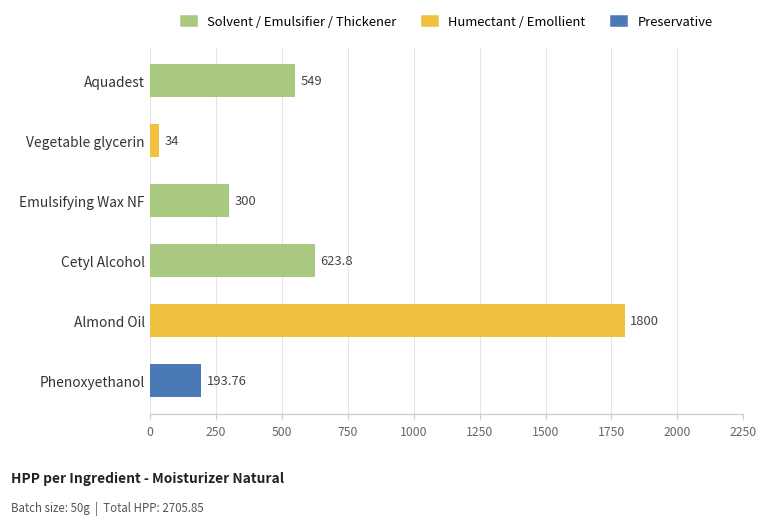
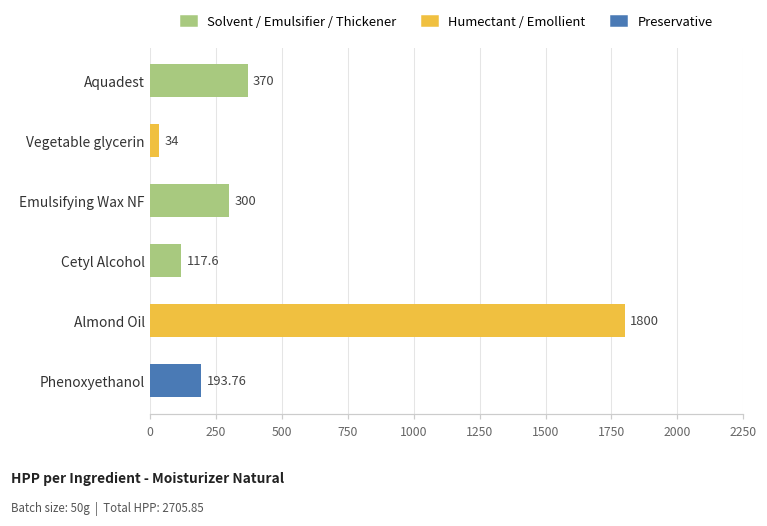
Aquadest: 549 -> 370
Cetyl Alcohol: 623.8 -> 117.6
